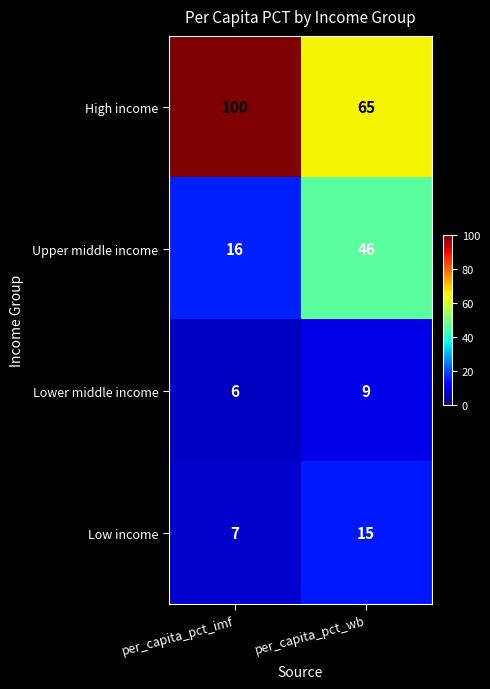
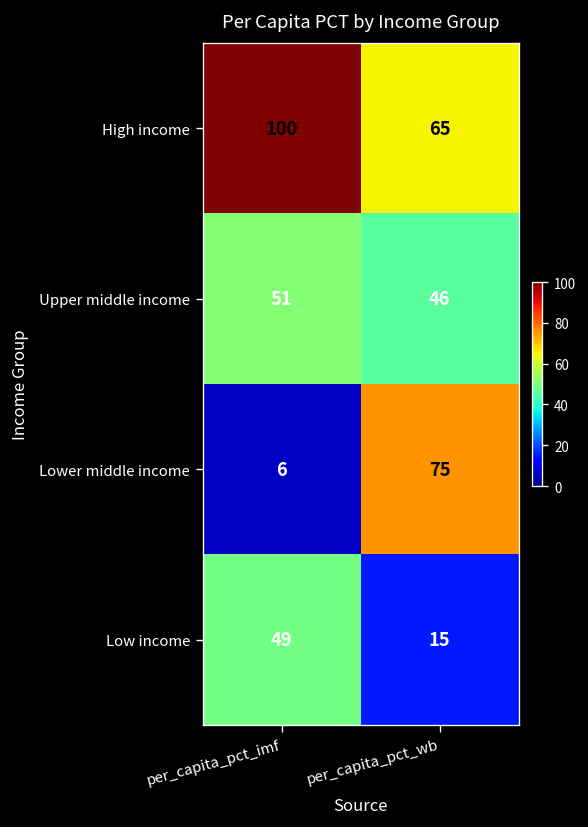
Upper middle income, per_capita_pct_imf: 16 -> 51
Lower middle income, per_capita_pct_wb: 9 -> 75
Low income, per_capita_pct_imf: 7 -> 49
